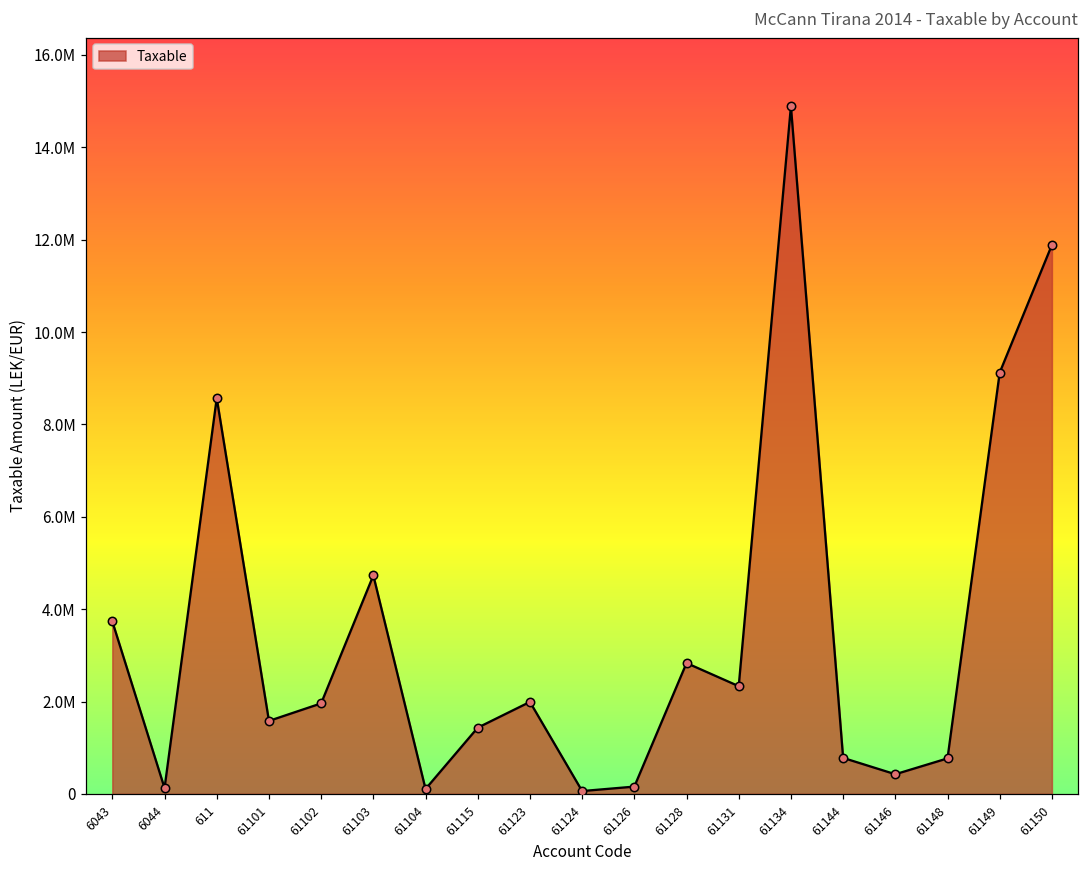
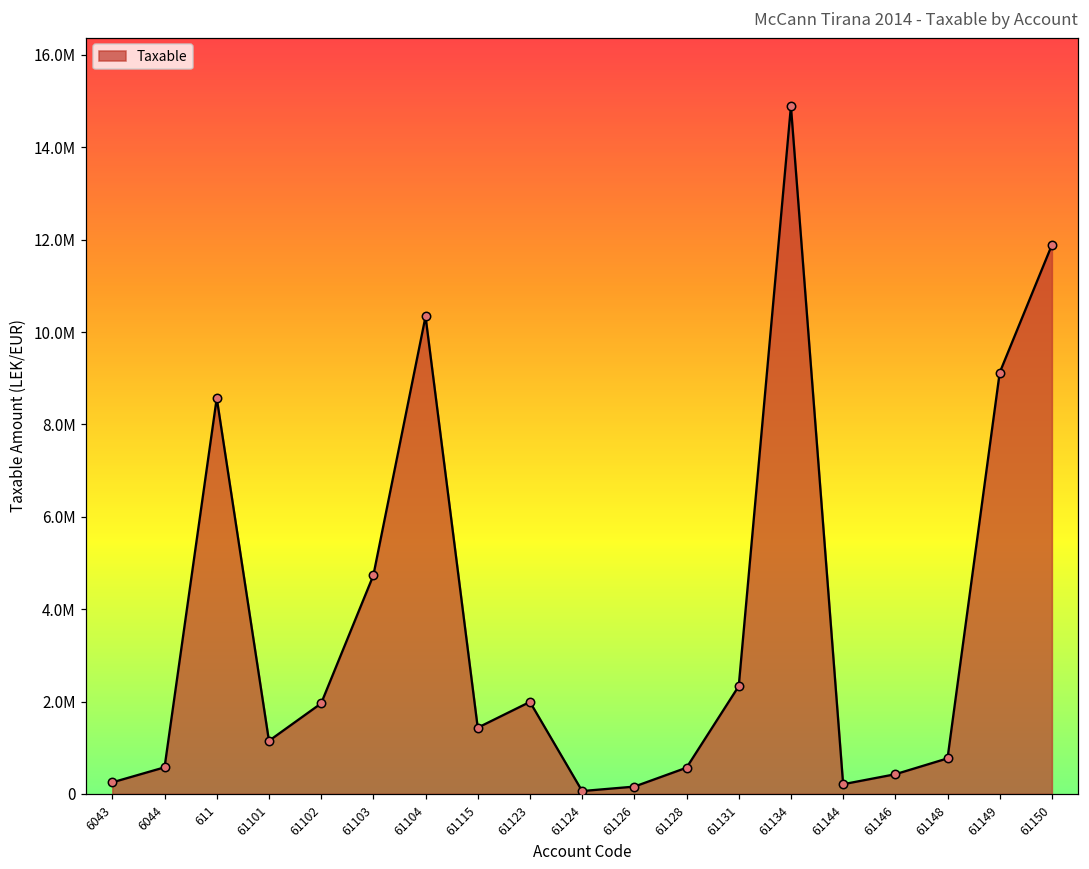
6043: 3700000 -> 300000
6044: 100000 -> 600000
61101: 1600000 -> 1100000
61104: 100000 -> 10300000
61128: 2800000 -> 600000
61144: 800000 -> 200000
